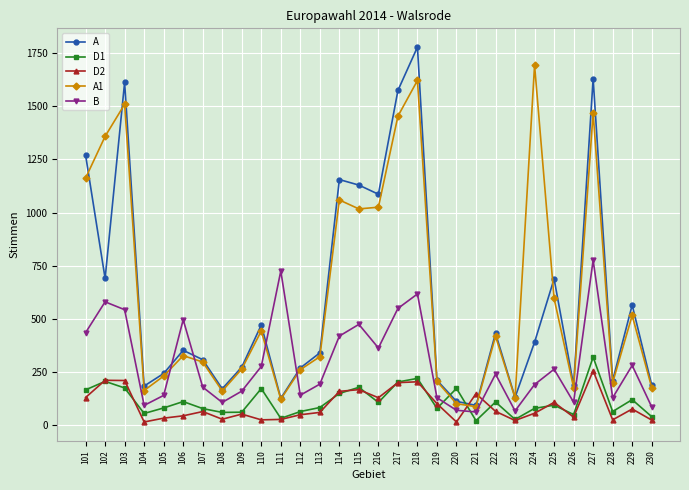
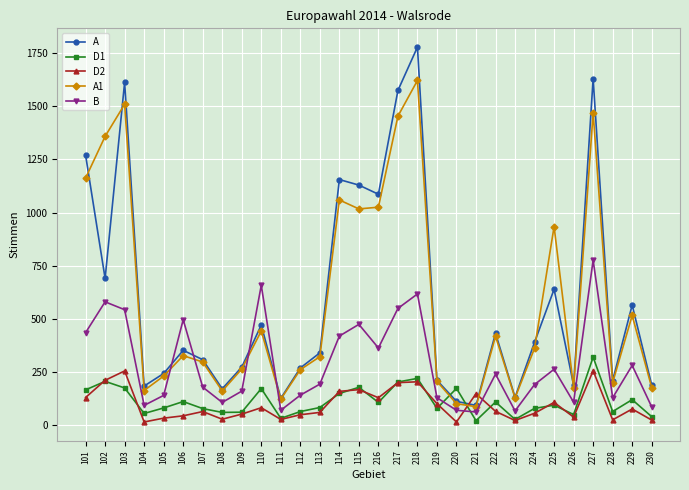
D2, 103: 210 -> 260
D2, 110: 30 -> 80
B, 110: 280 -> 660
B, 111: 730 -> 70
A1, 224: 1690 -> 360
A, 225: 690 -> 640
A1, 225: 600 -> 930
